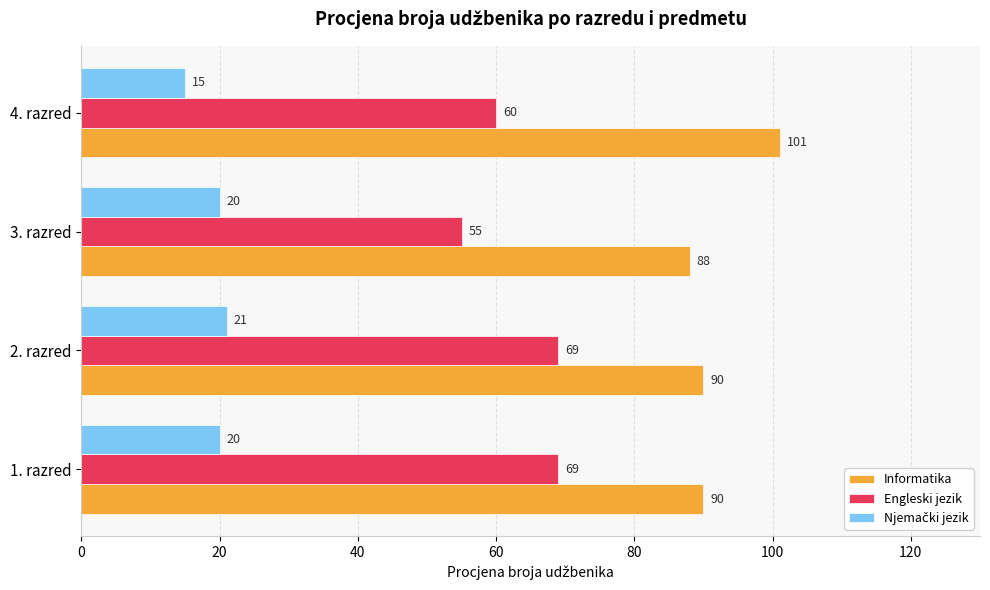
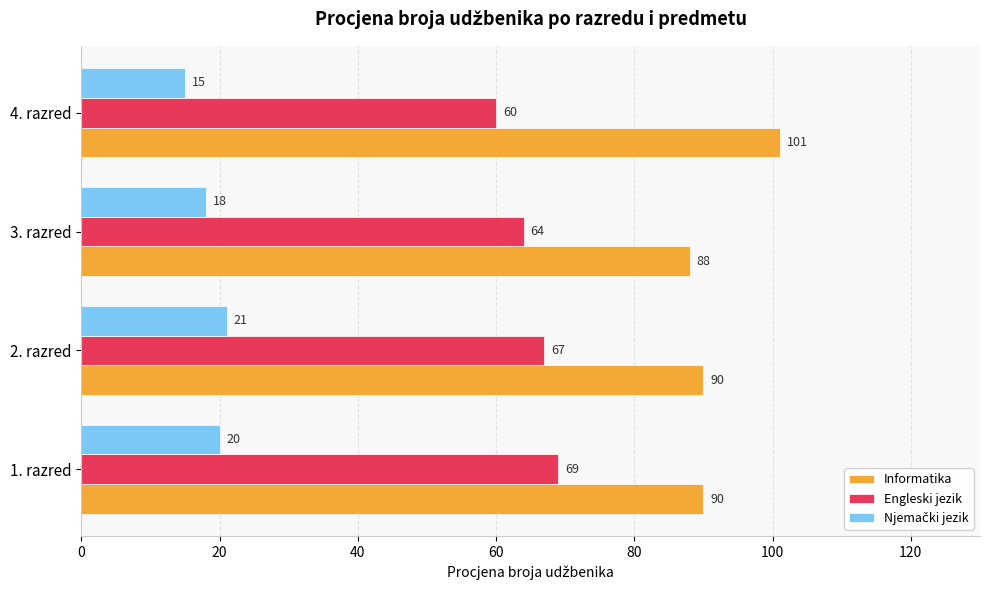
Njemački jezik, 3. razred: 20 -> 18
Engleski jezik, 3. razred: 55 -> 64
Engleski jezik, 2. razred: 69 -> 67
